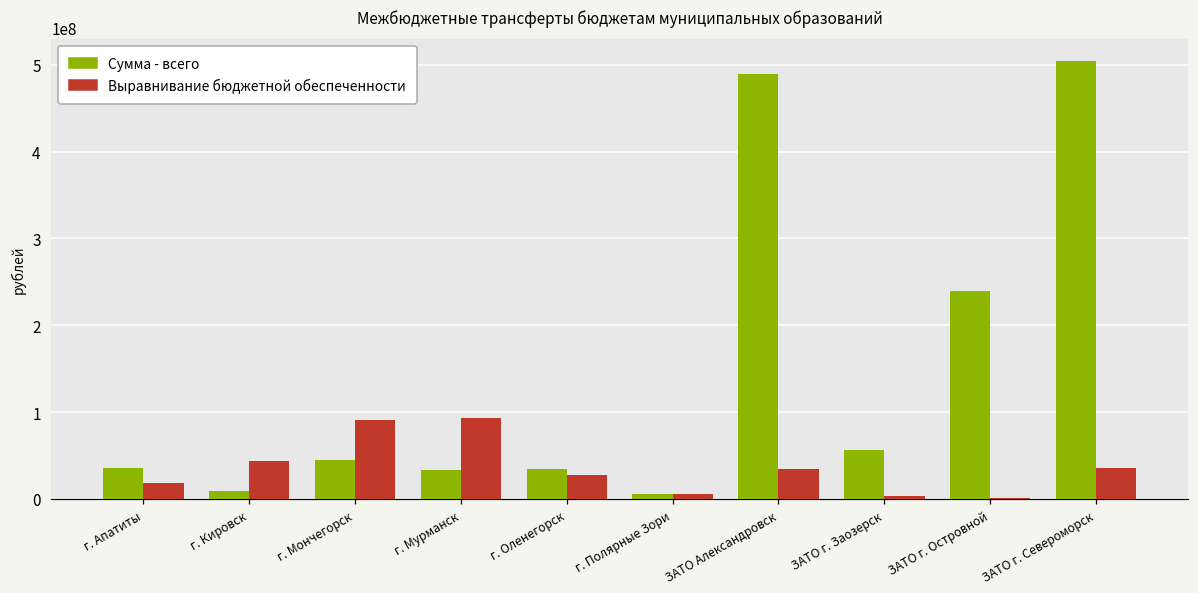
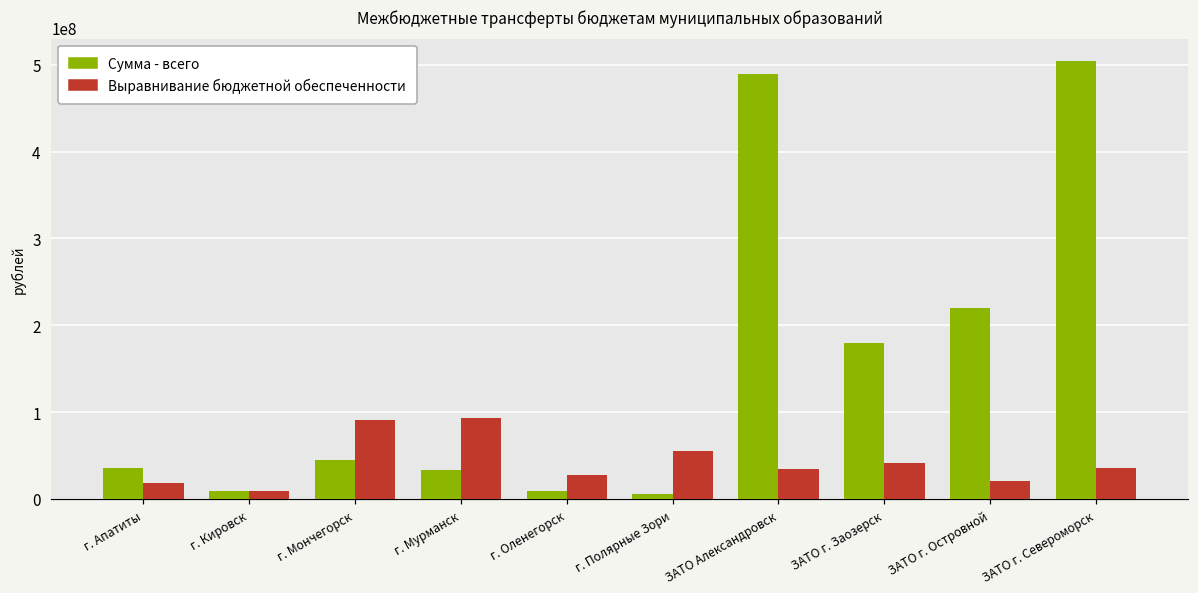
Выравнивание бюджетной обеспеченности, г. Кировск: 40000000 -> 10000000
Сумма - всего, г. Оленегорск: 30000000 -> 10000000
Выравнивание бюджетной обеспеченности, г. Полярные Зори: 10000000 -> 60000000
Сумма - всего, ЗАТО г. Заозерск: 60000000 -> 180000000
Выравнивание бюджетной обеспеченности, ЗАТО г. Заозерск: 0 -> 40000000
Сумма - всего, ЗАТО г. Островной: 240000000 -> 220000000
Выравнивание бюджетной обеспеченности, ЗАТО г. Островной: 0 -> 20000000
